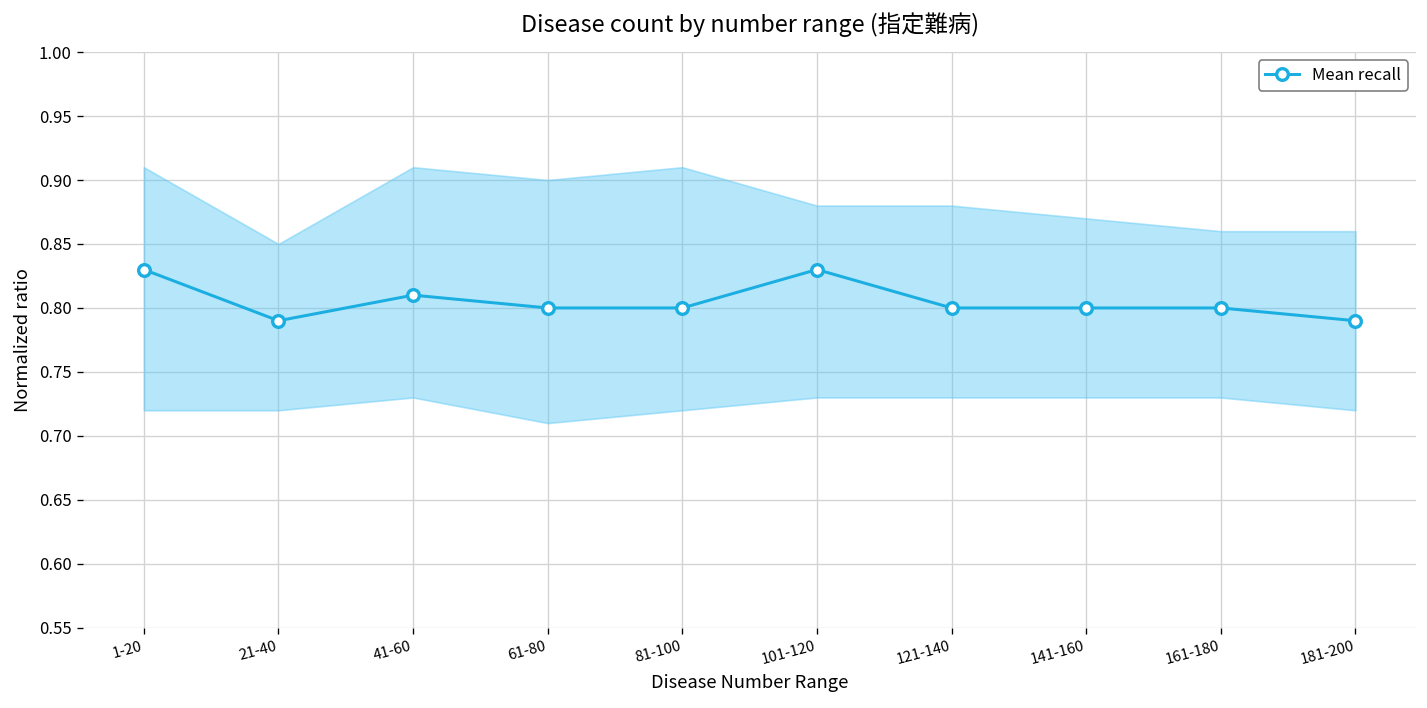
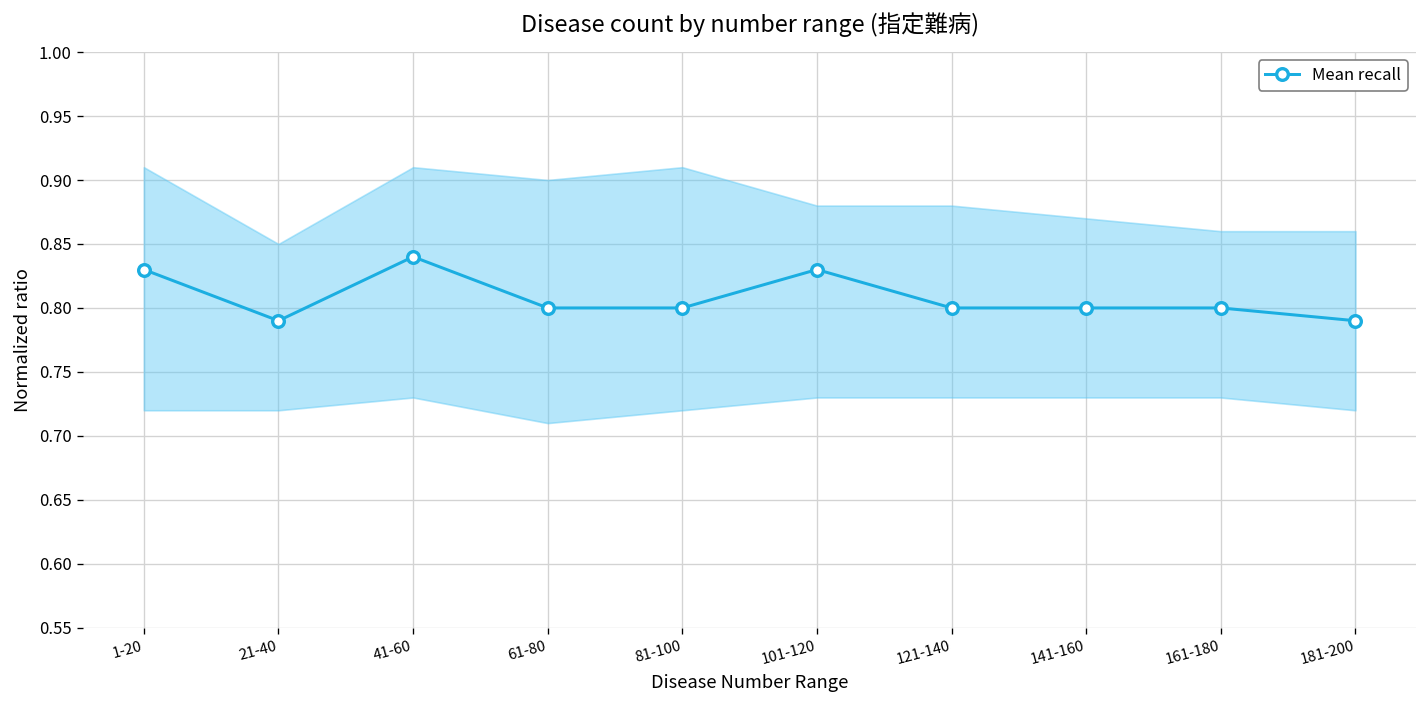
Mean recall, 41-60: 0.81 -> 0.84
